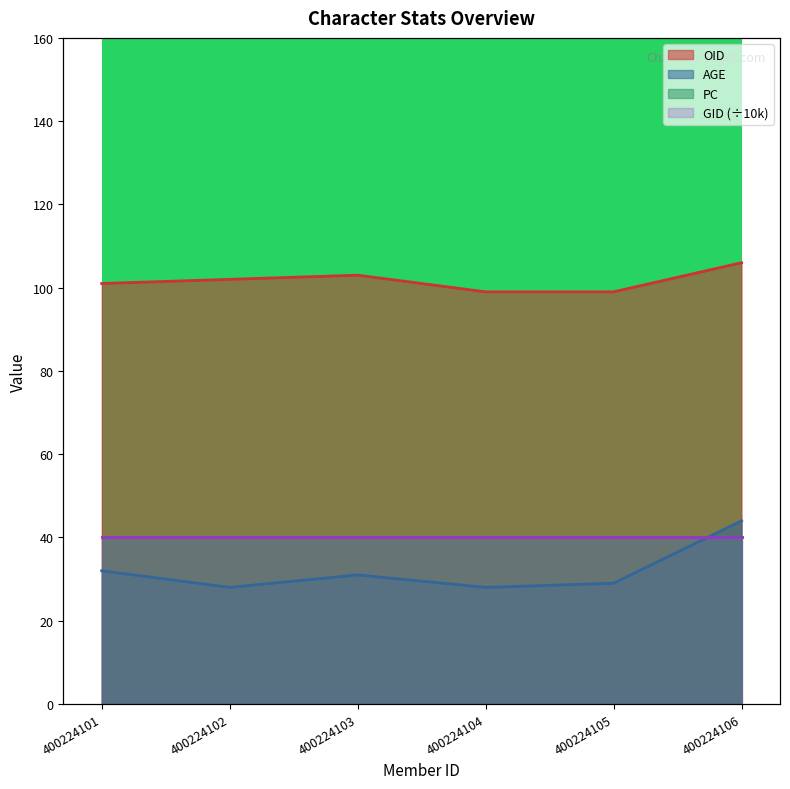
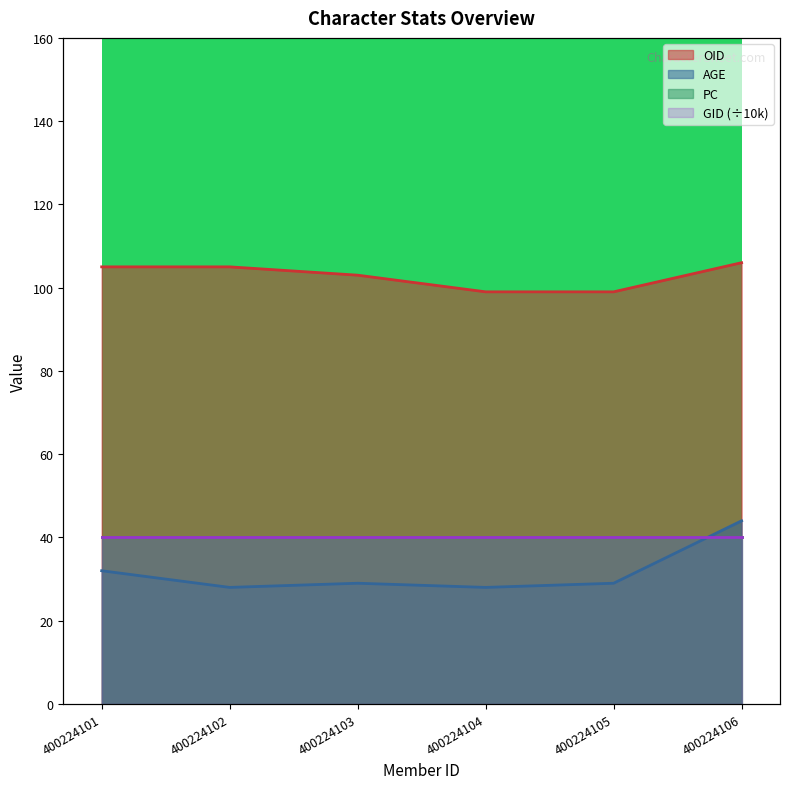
OID, 400224101: 101 -> 105
OID, 400224102: 102 -> 105
AGE, 400224103: 31 -> 29
